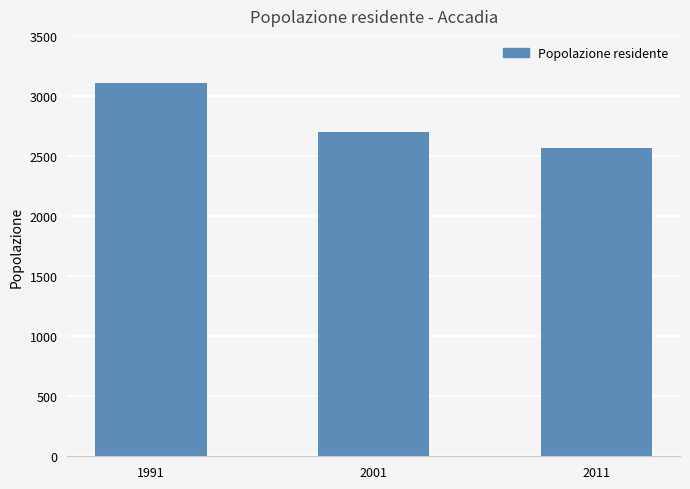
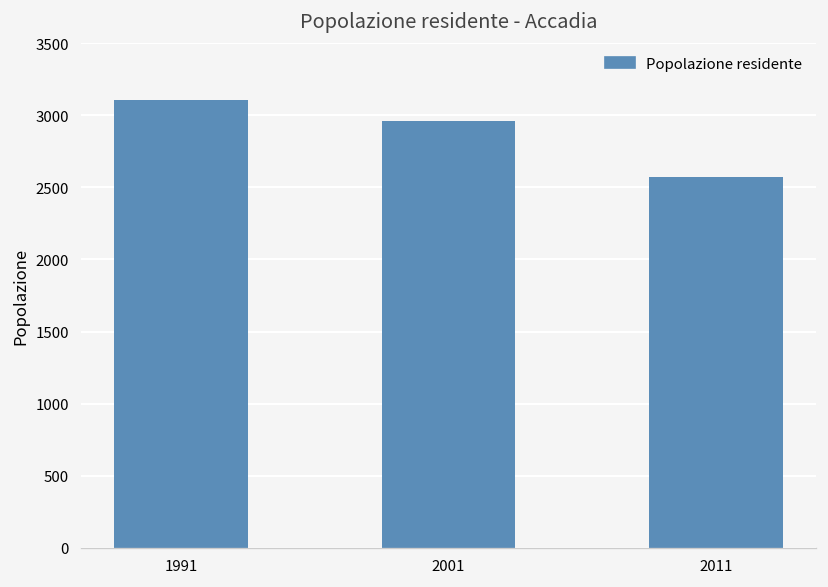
2001: 2700 -> 2960
